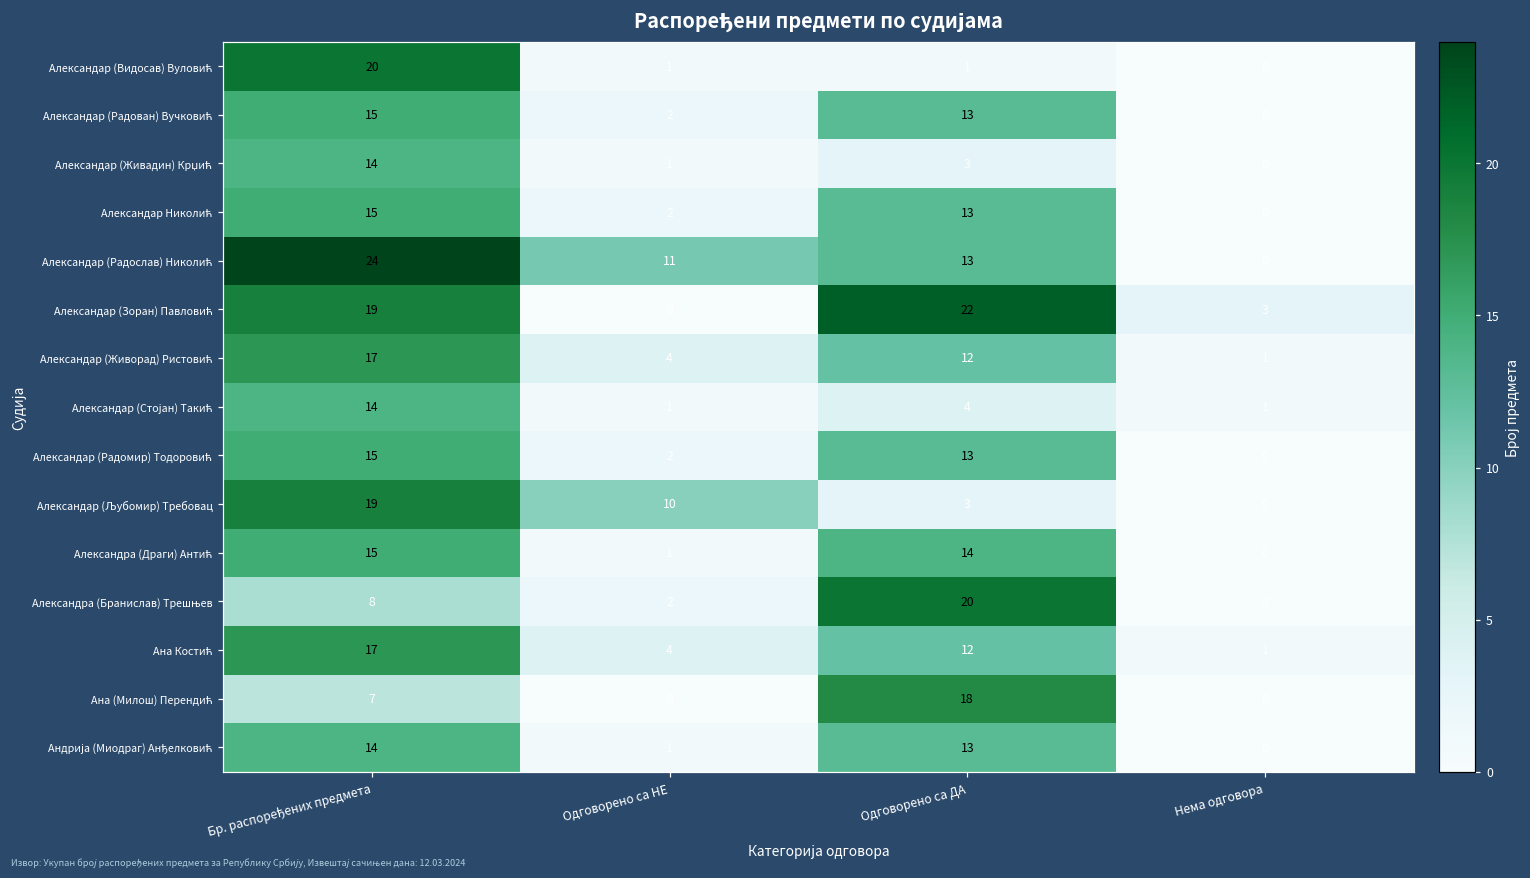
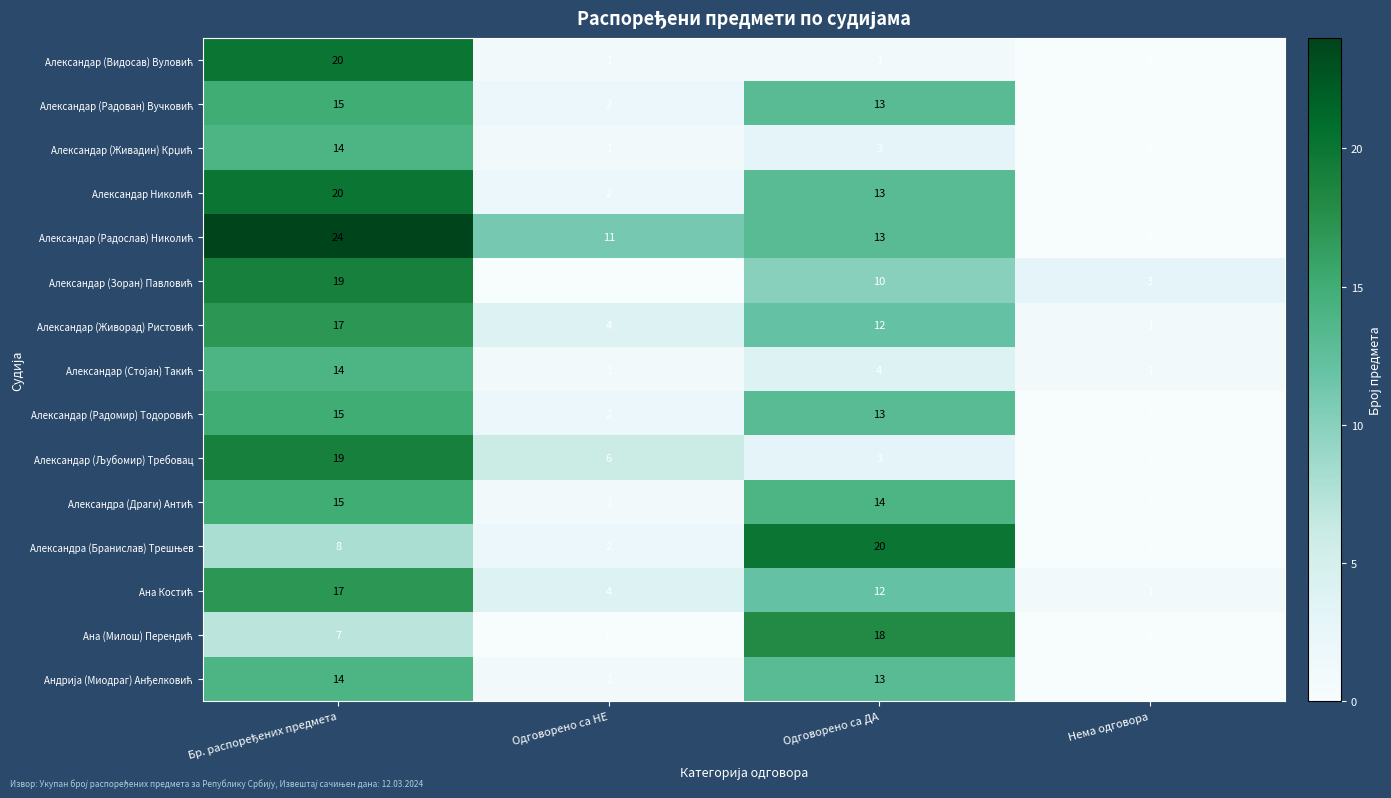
Александар Николић, Бр. распоређених предмета: 15 -> 20
Александар (Зоран) Павловић, Одговорено са ДА: 22 -> 10
Александар (Љубомир) Требовац, Одговорено са НЕ: 10 -> 6
